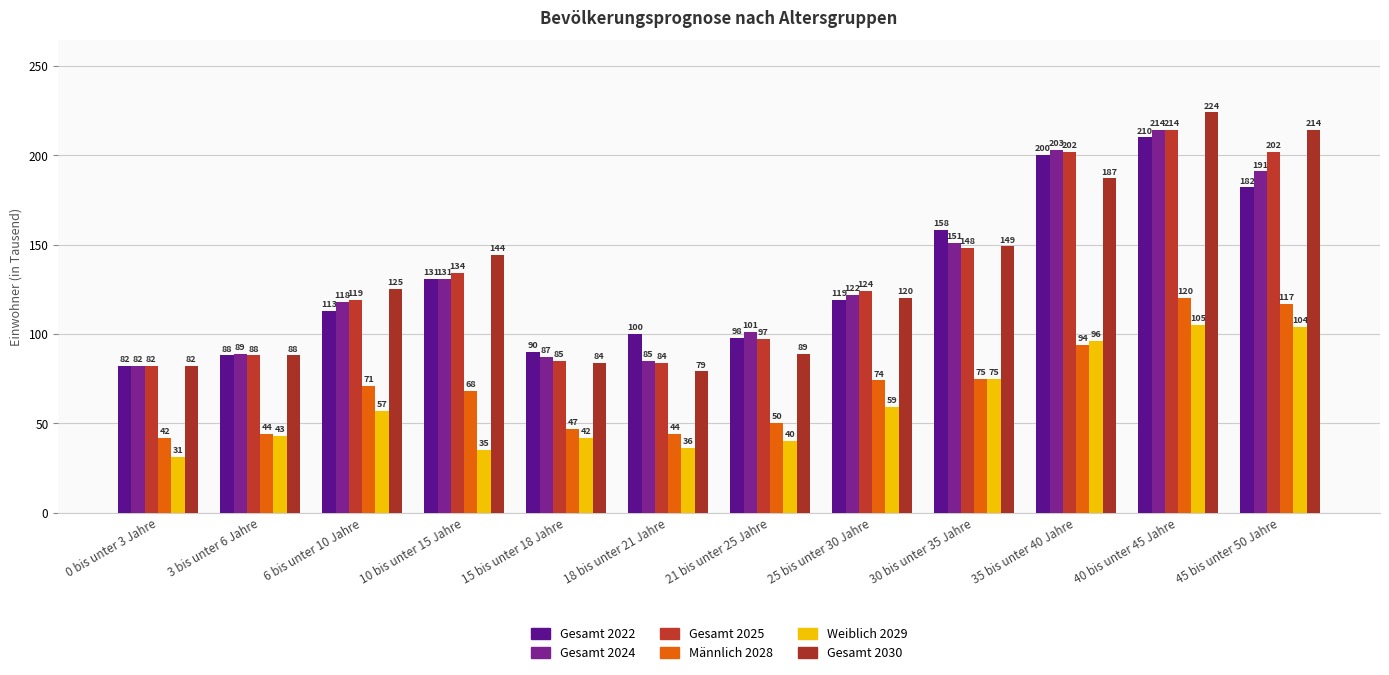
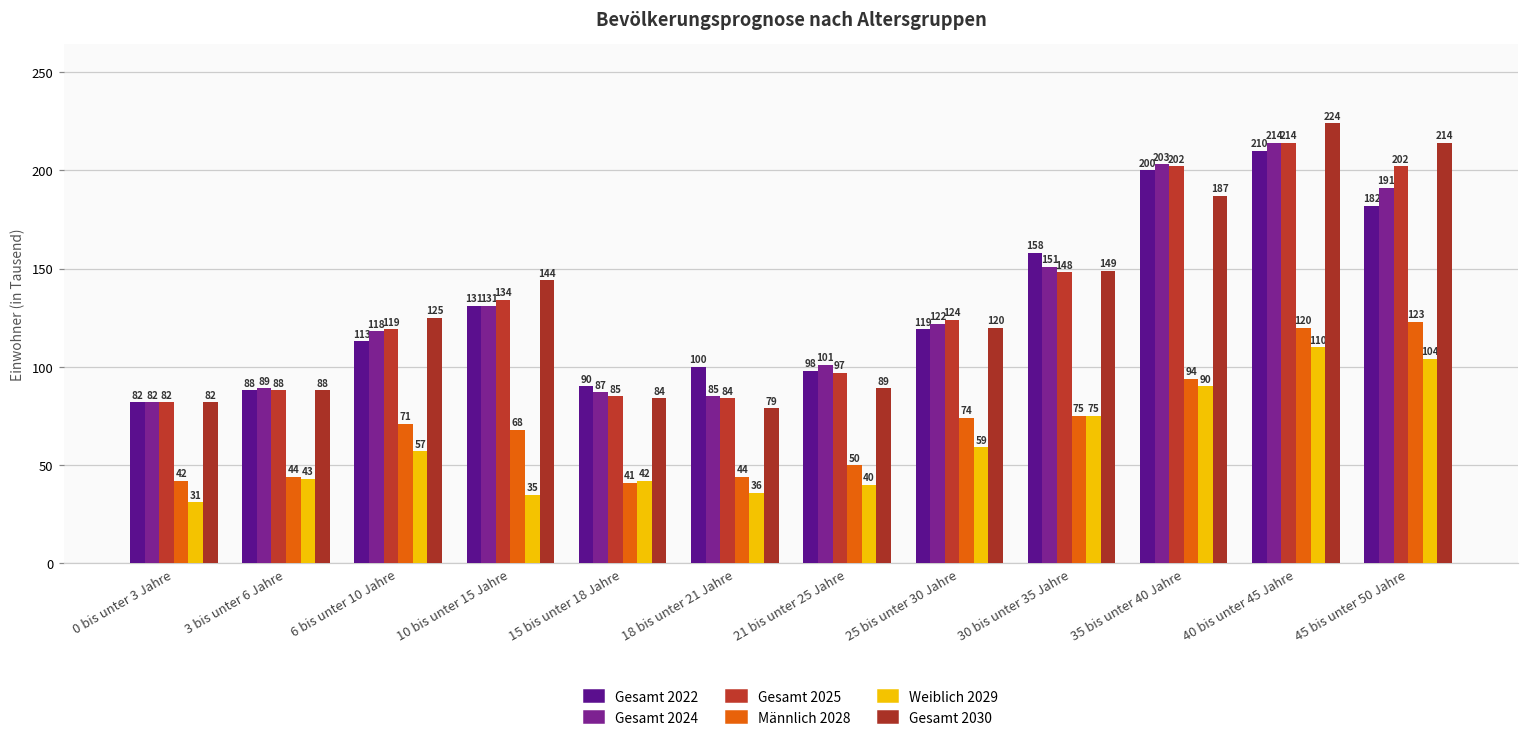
Männlich 2028, 15 bis unter 18 Jahre: 47 -> 41
Weiblich 2029, 35 bis unter 40 Jahre: 96 -> 90
Weiblich 2029, 40 bis unter 45 Jahre: 105 -> 110
Männlich 2028, 45 bis unter 50 Jahre: 117 -> 123
